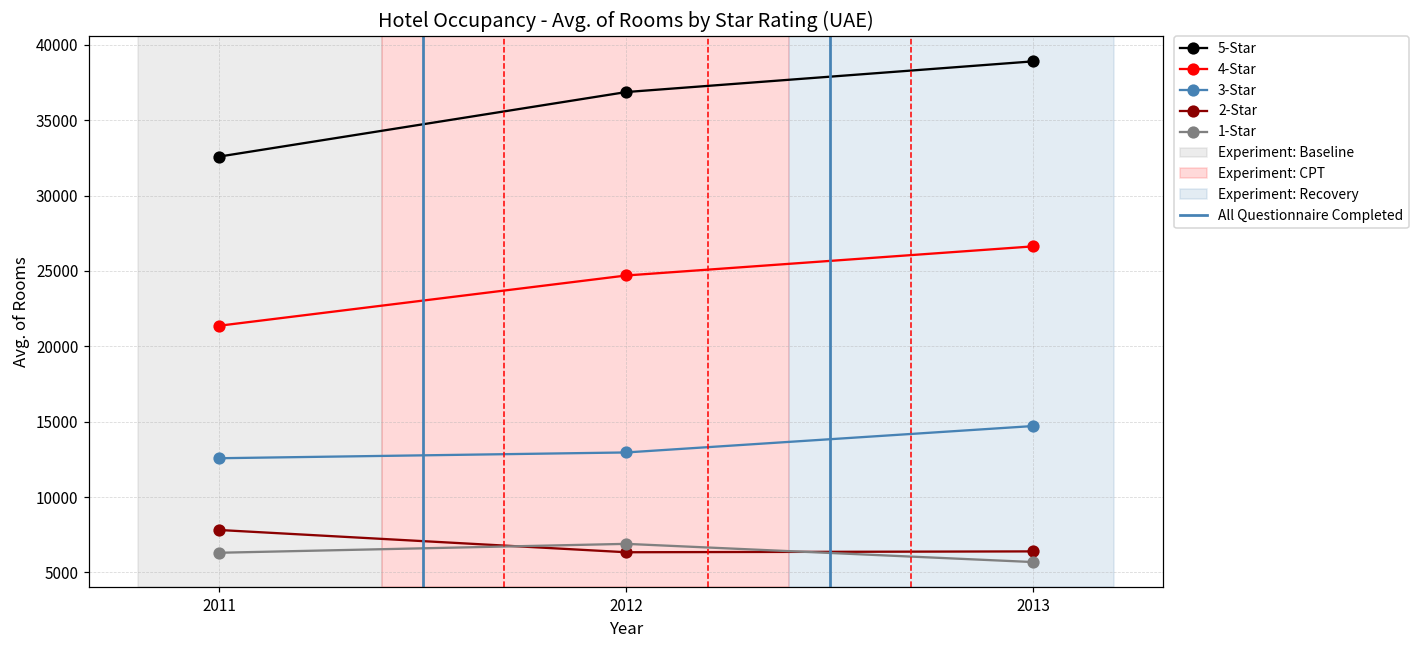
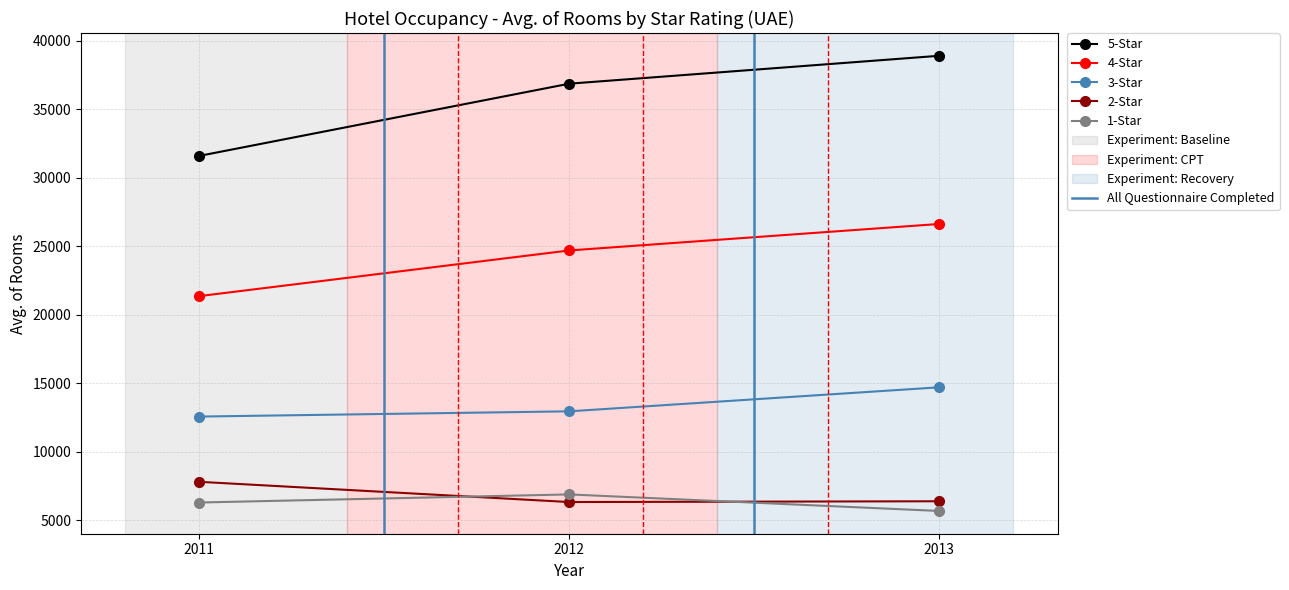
5-Star, 2011: 32600 -> 31600
